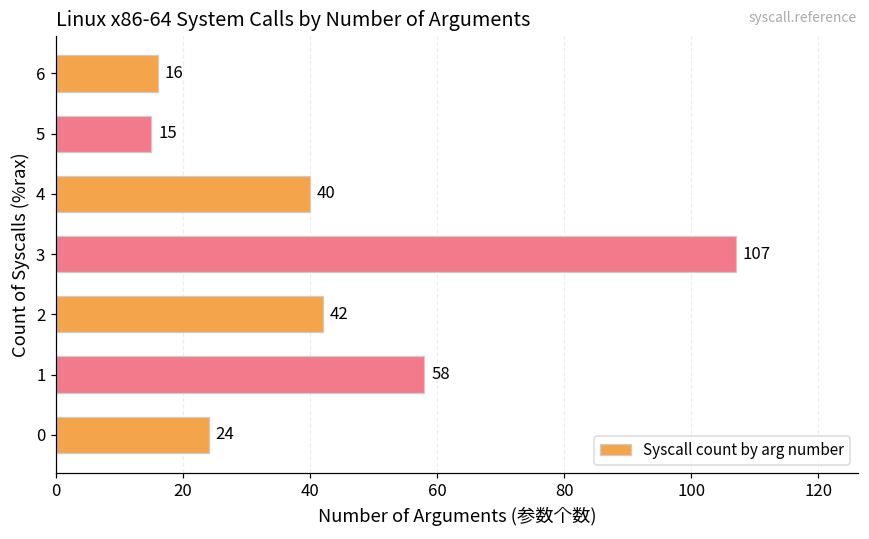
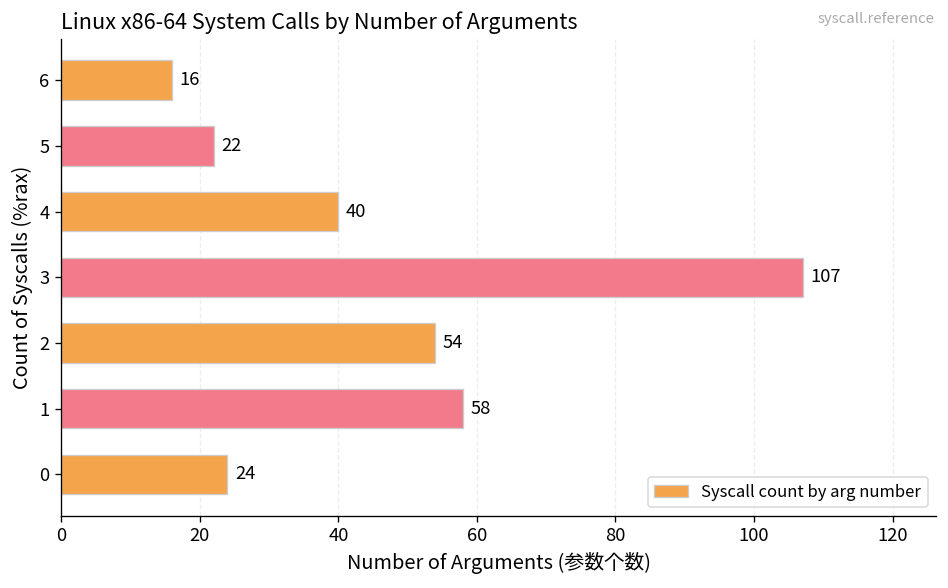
5: 15 -> 22
2: 42 -> 54
